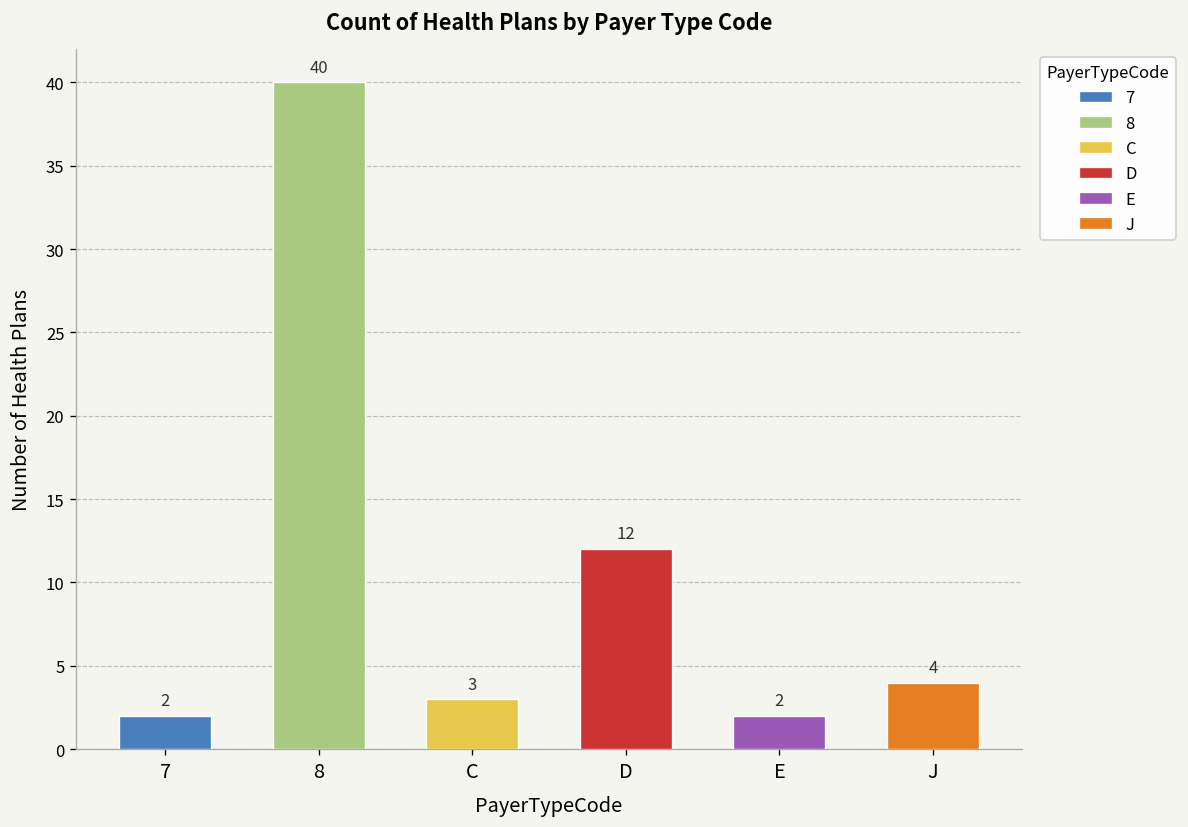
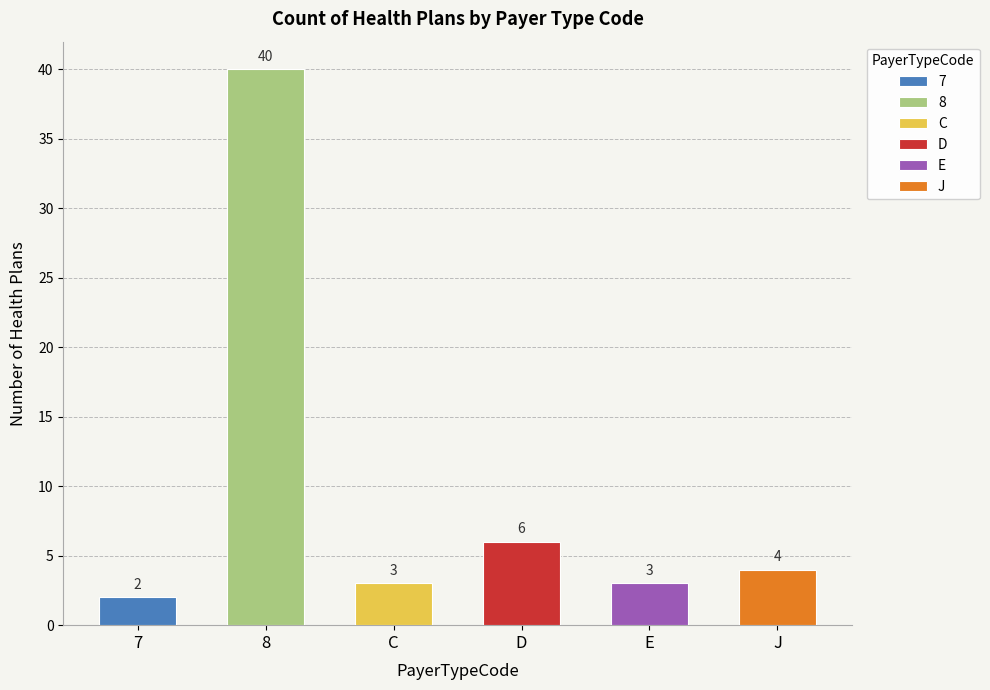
D: 12 -> 6
E: 2 -> 3
